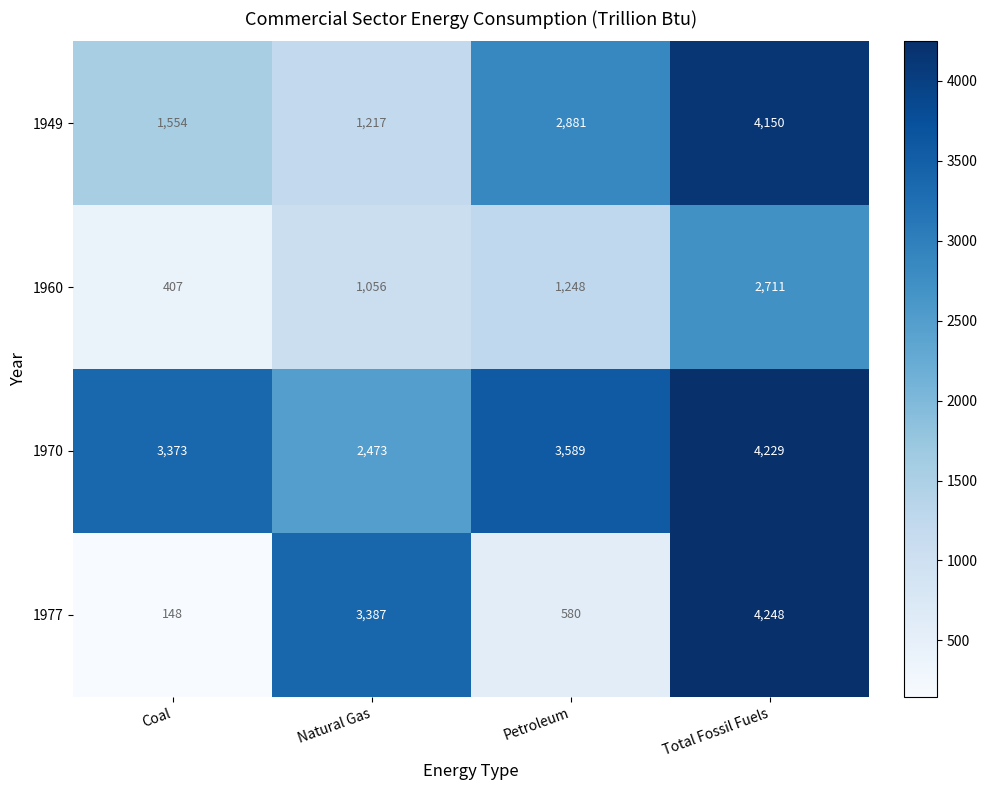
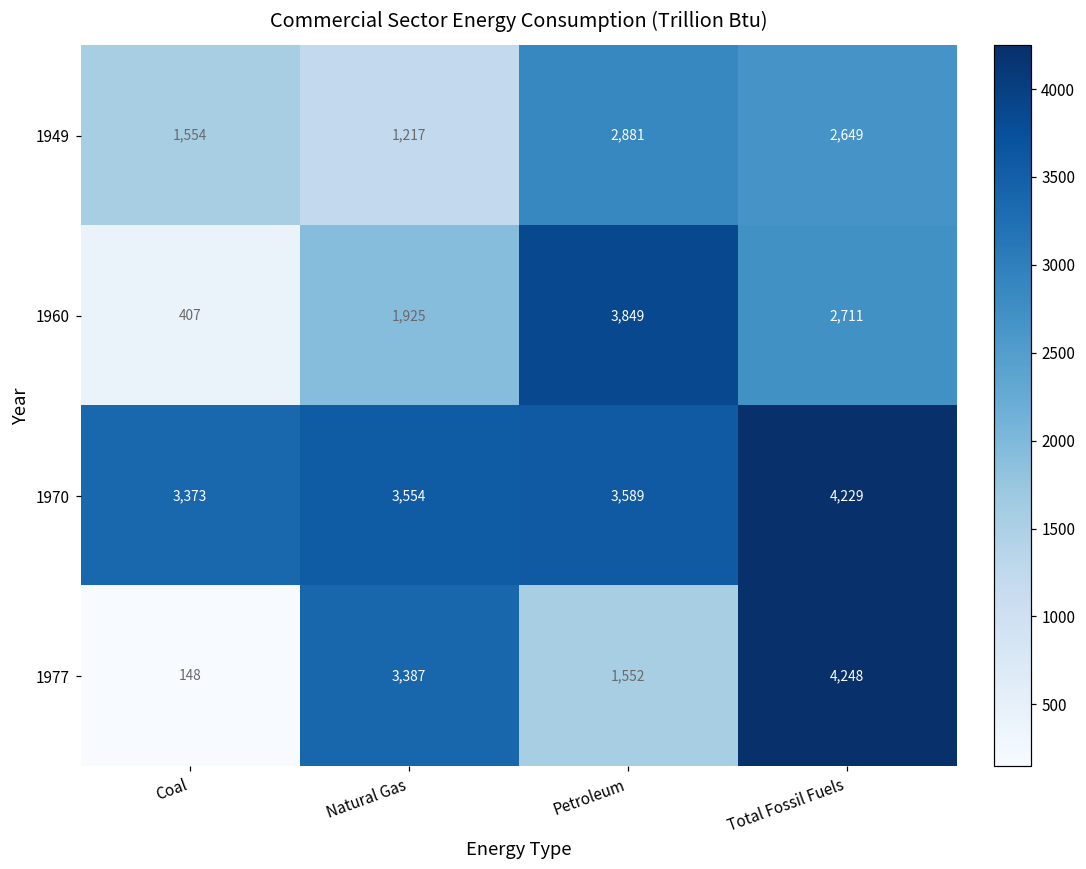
1949, Total Fossil Fuels: 4,150 -> 2,649
1960, Natural Gas: 1,056 -> 1,925
1960, Petroleum: 1,248 -> 3,849
1970, Natural Gas: 2,473 -> 3,554
1977, Petroleum: 580 -> 1,552
